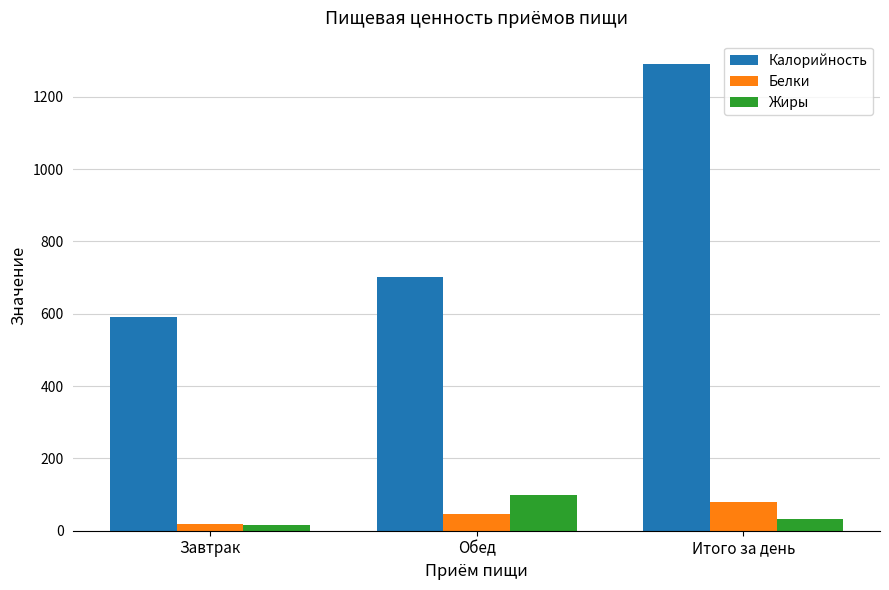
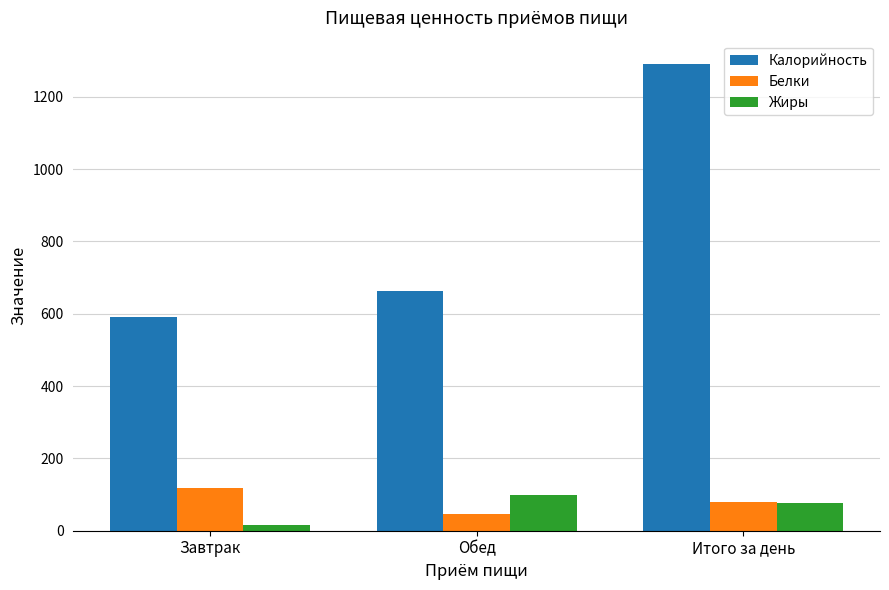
Белки, Завтрак: 20 -> 120
Калорийность, Обед: 700 -> 660
Жиры, Итого за день: 30 -> 80
